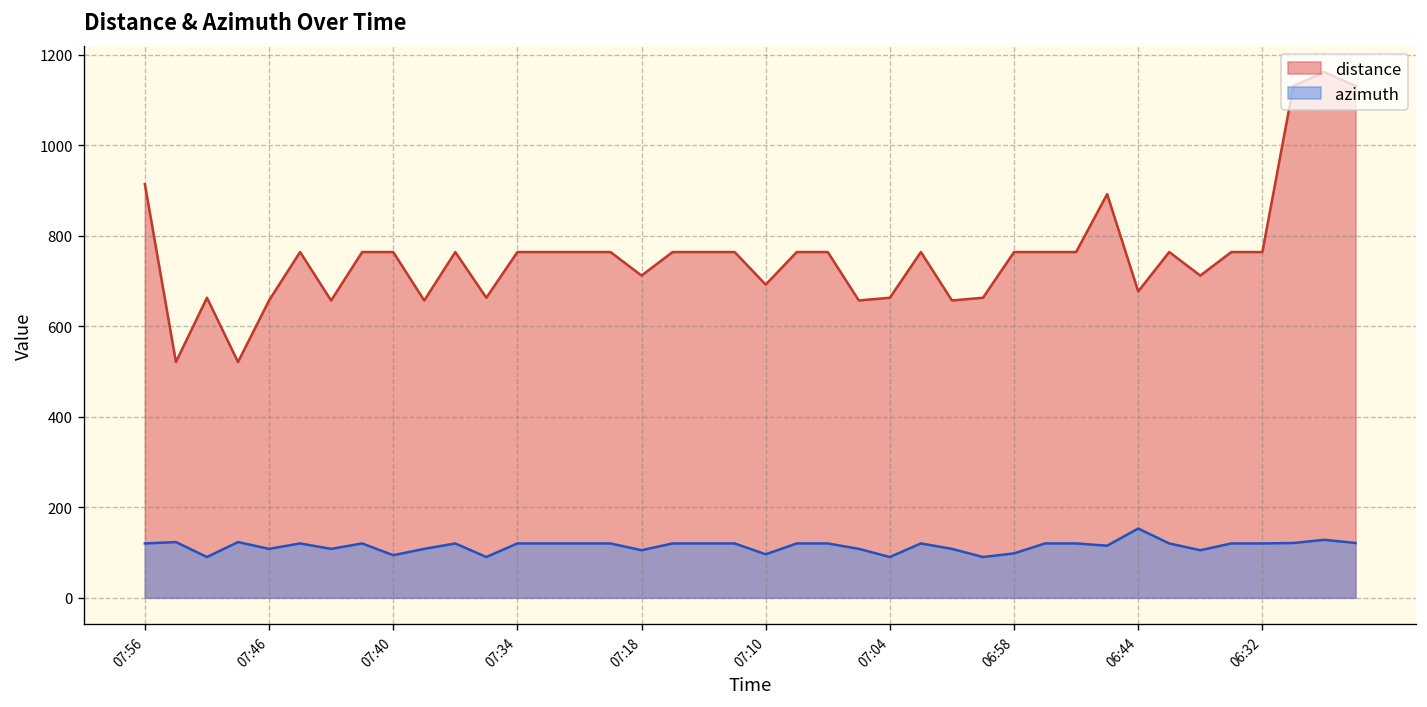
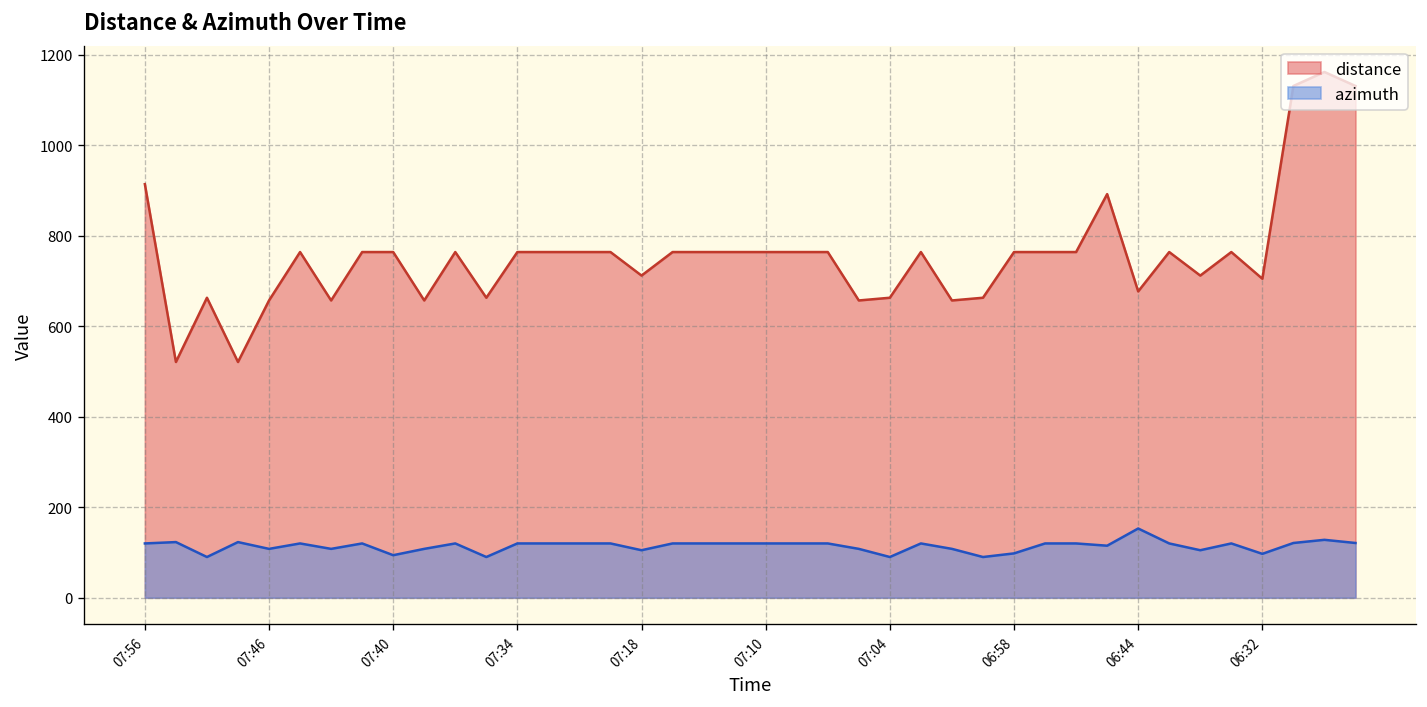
distance, 07:10: 690 -> 760
azimuth, 07:10: 100 -> 120
distance, 06:32: 760 -> 710
azimuth, 06:32: 120 -> 100
